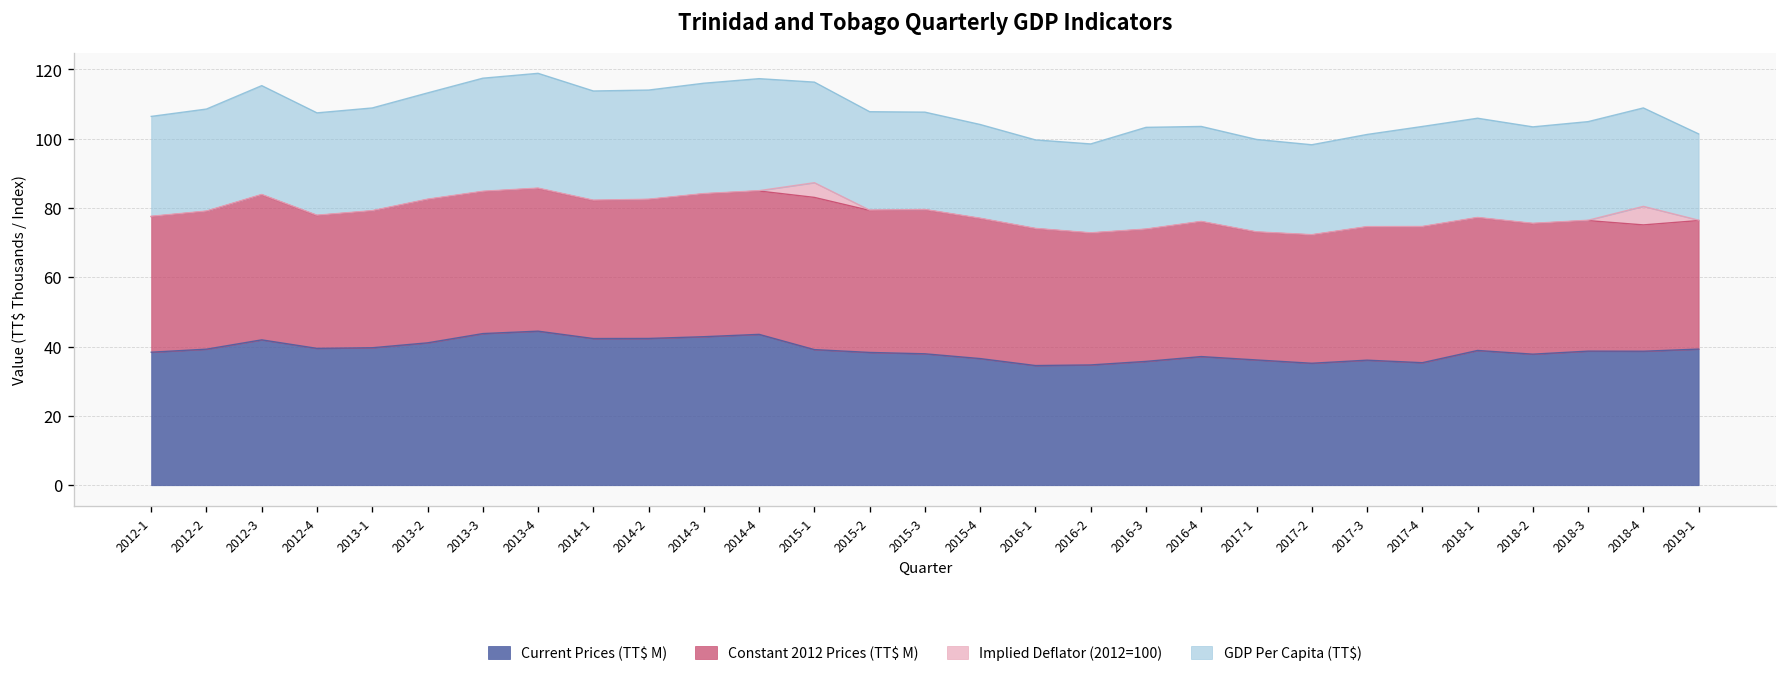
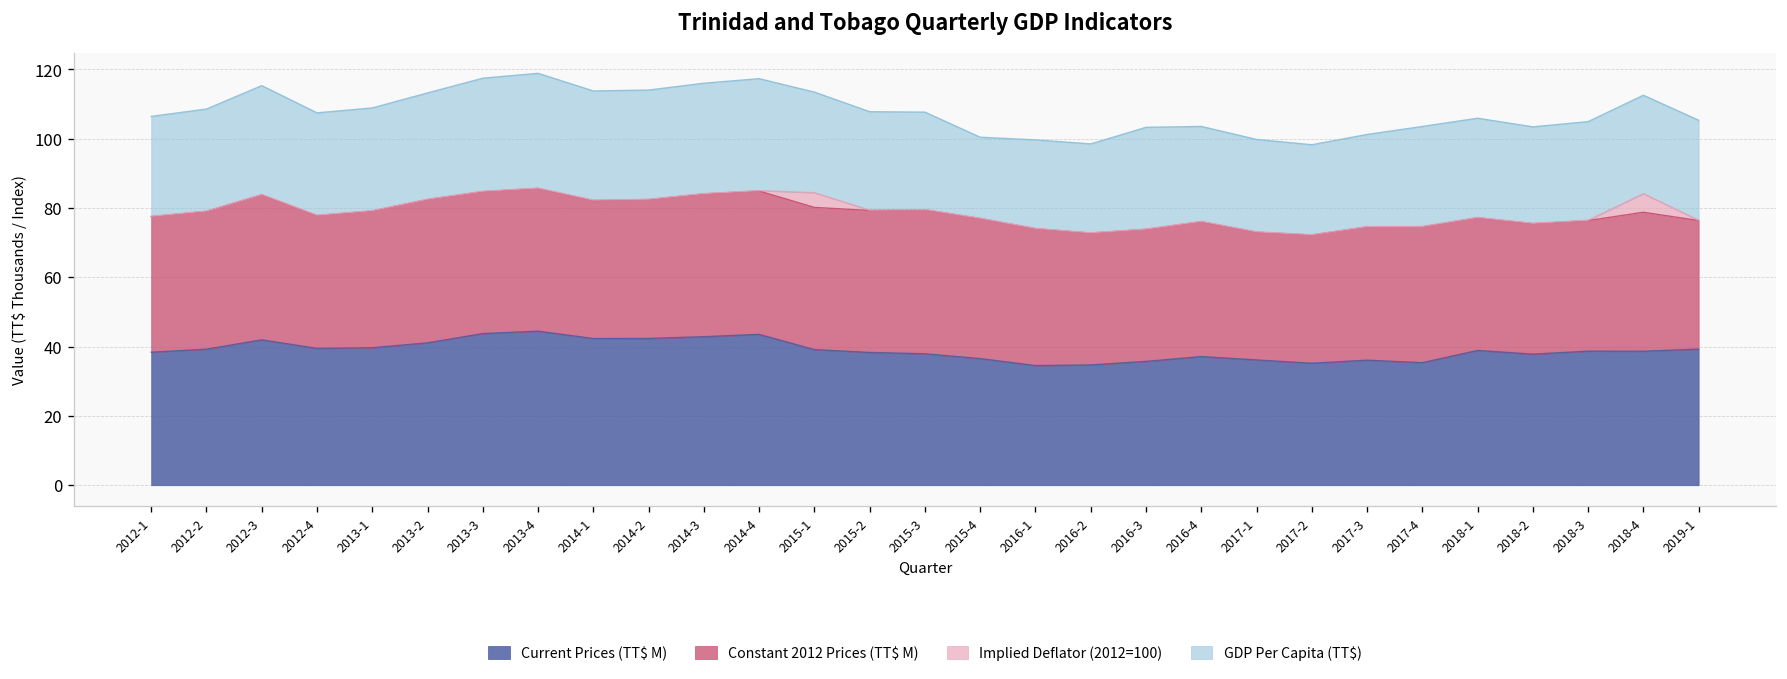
Constant 2012 Prices (TT$ M), 2015-1: 44 -> 41
GDP Per Capita (TT$), 2015-4: 27 -> 23
Constant 2012 Prices (TT$ M), 2018-4: 36 -> 40
GDP Per Capita (TT$), 2019-1: 25 -> 29
